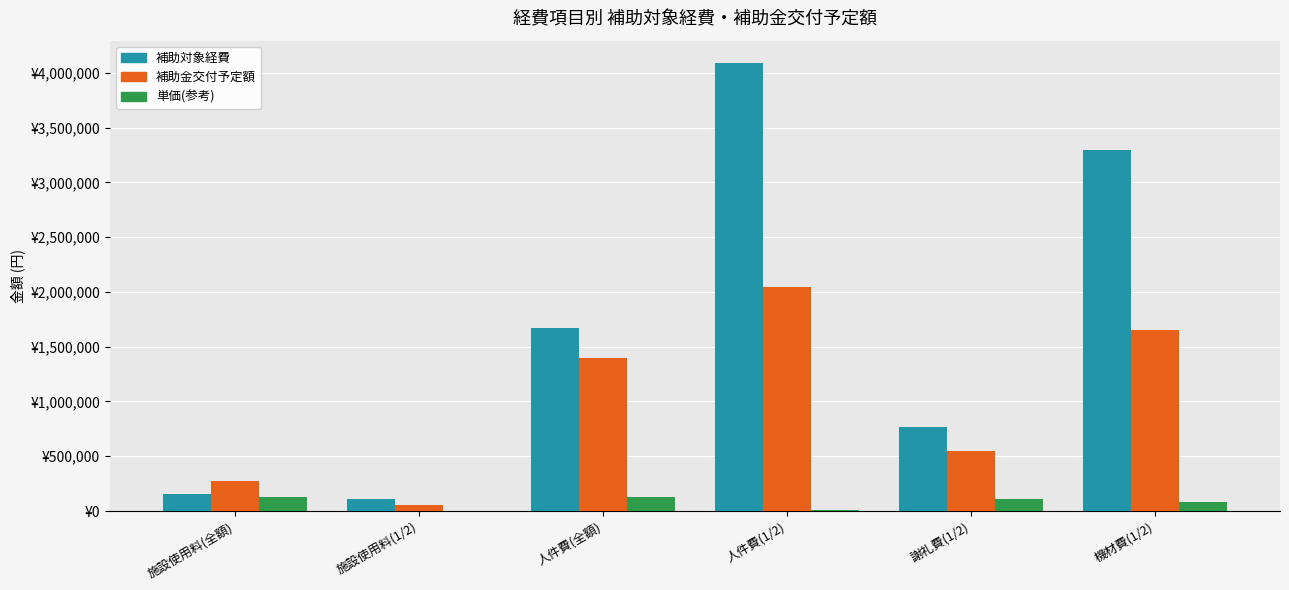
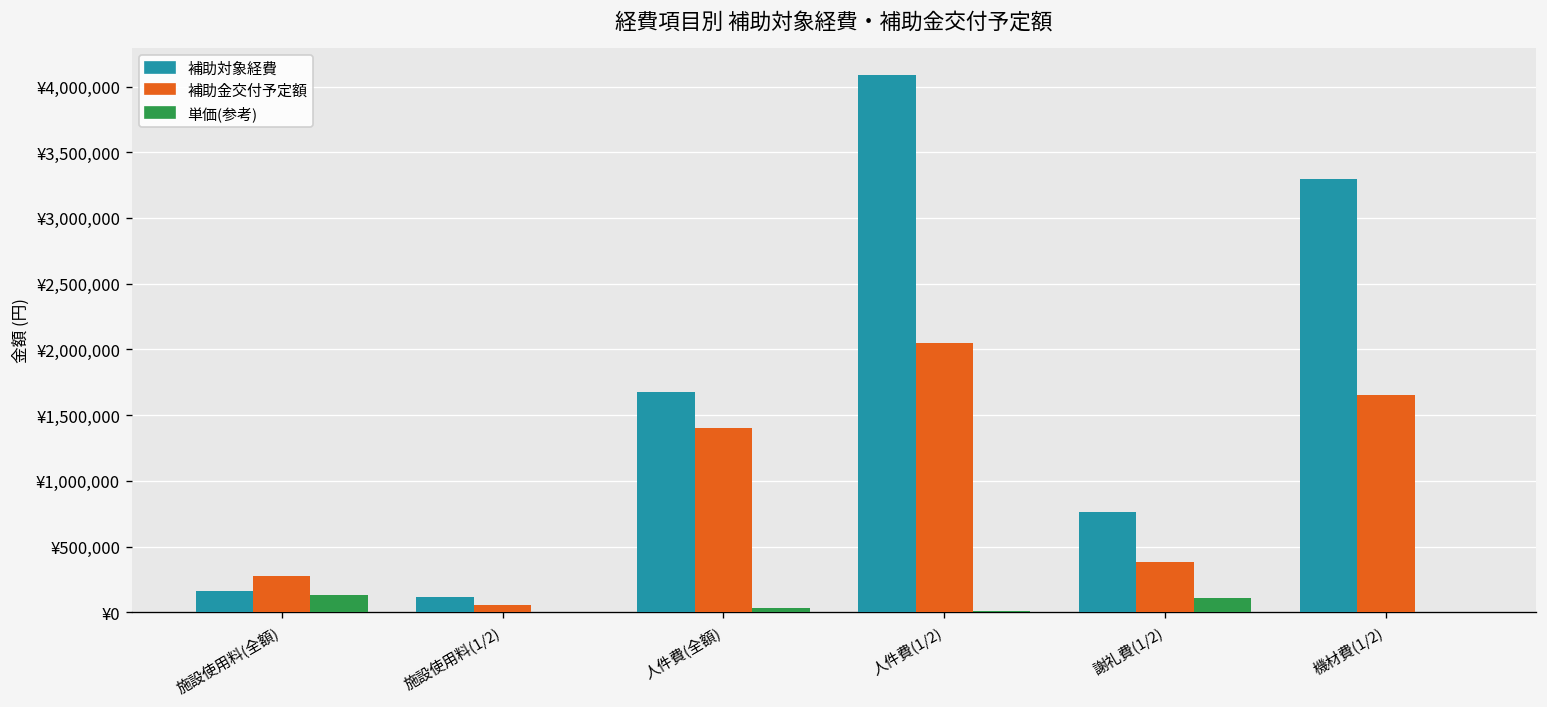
単価(参考), 人件費(全額): ¥130,000 -> ¥40,000
補助金交付予定額, 謝礼費(1/2): ¥550,000 -> ¥380,000
単価(参考), 機材費(1/2): ¥80,000 -> ¥0
